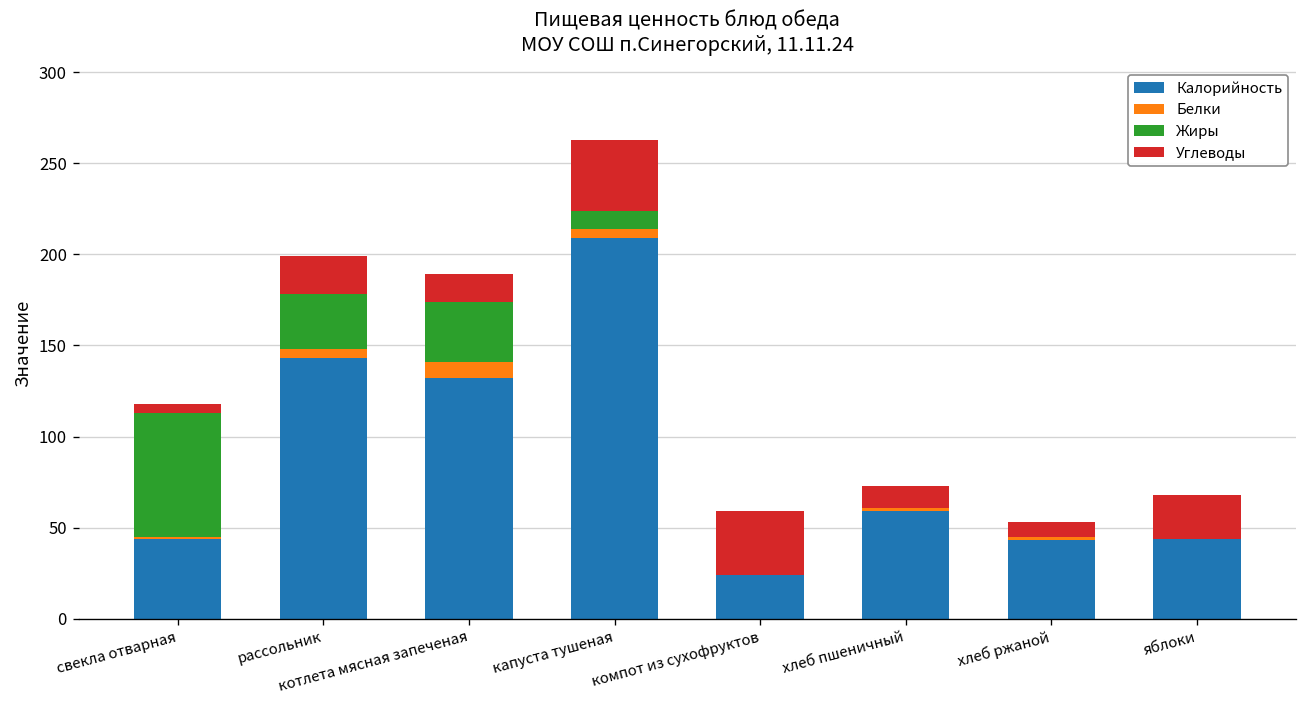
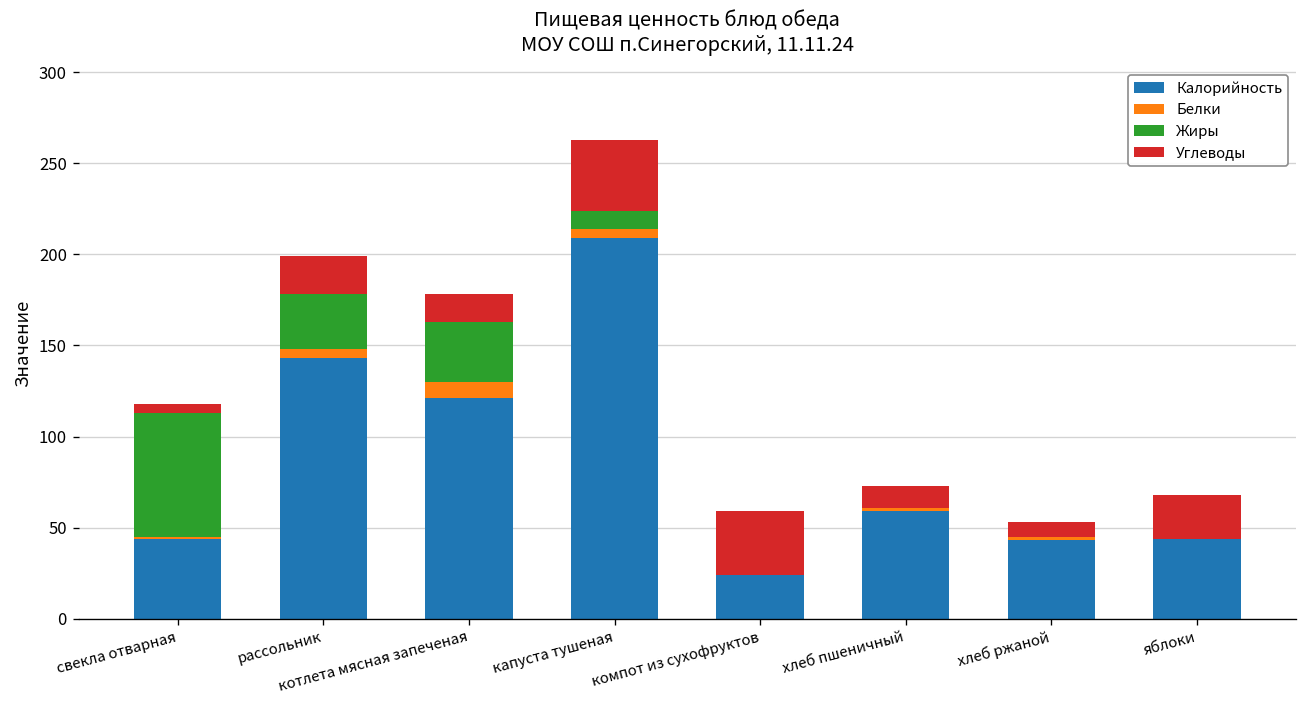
Калорийность, котлета мясная запеченая: 132 -> 121
